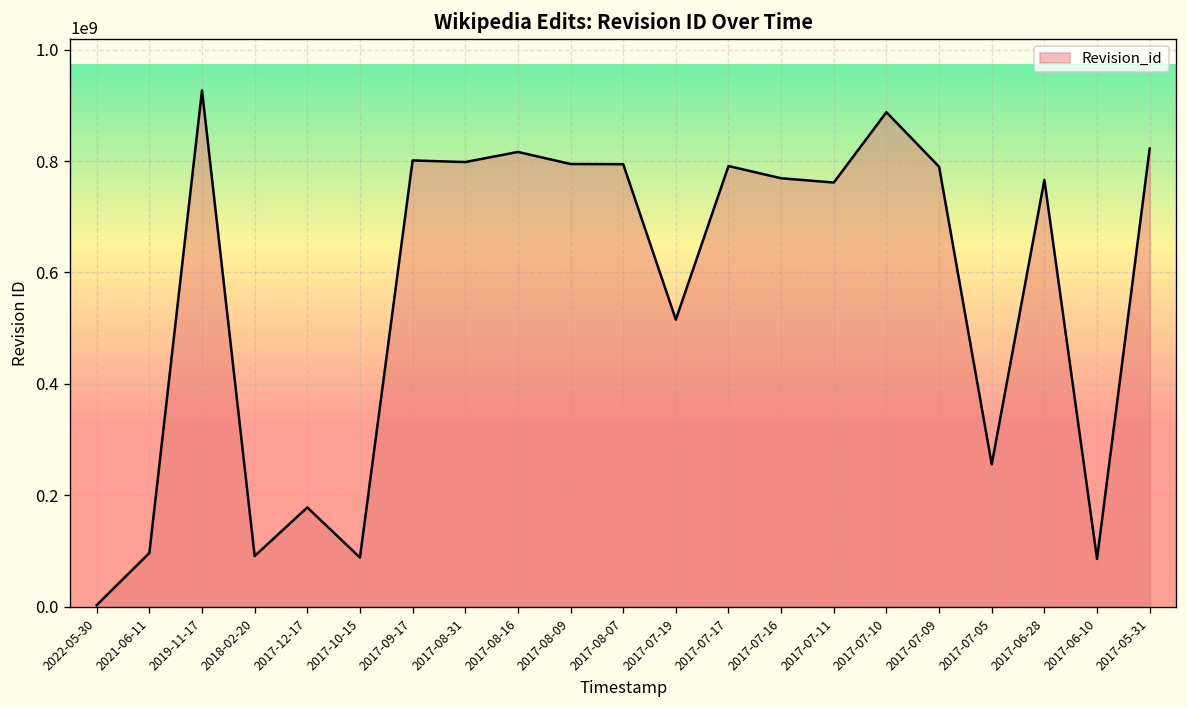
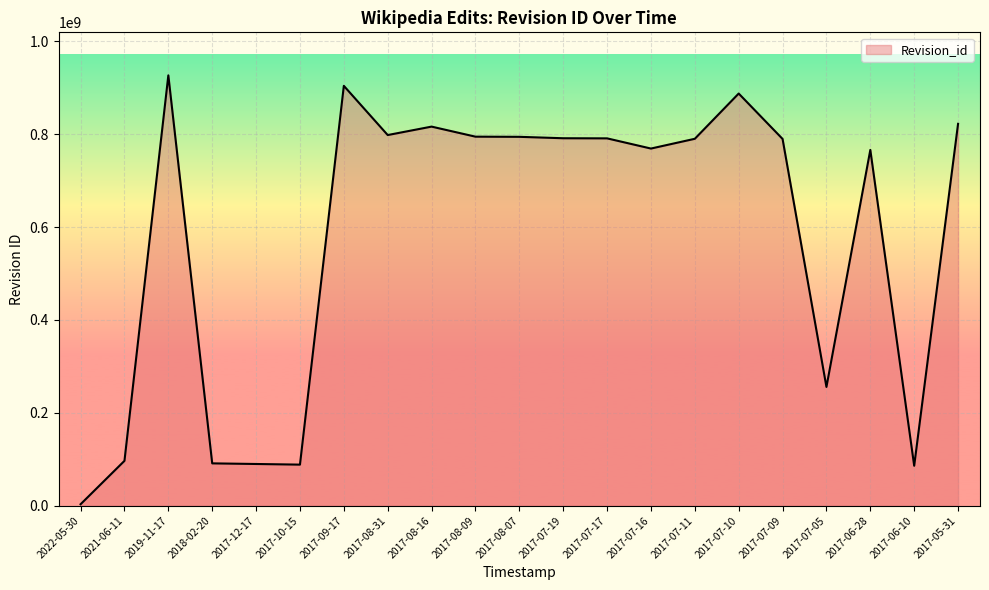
2017-12-17: 180000000 -> 90000000
2017-09-17: 800000000 -> 900000000
2017-07-19: 520000000 -> 790000000
2017-07-11: 760000000 -> 790000000
